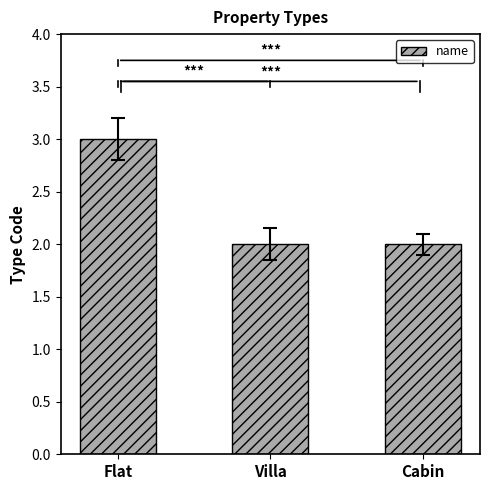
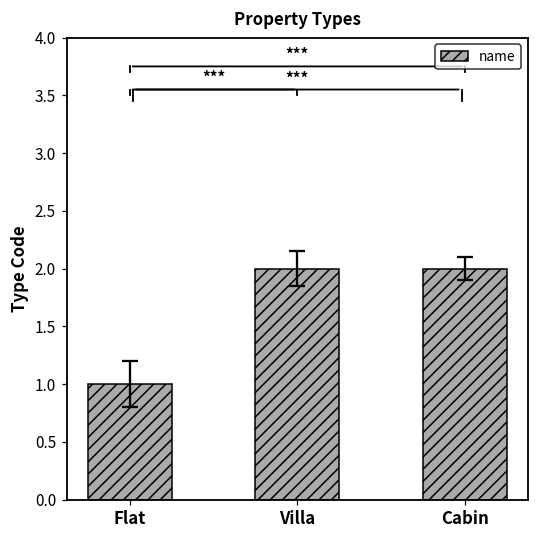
name, Flat: 3 -> 1
